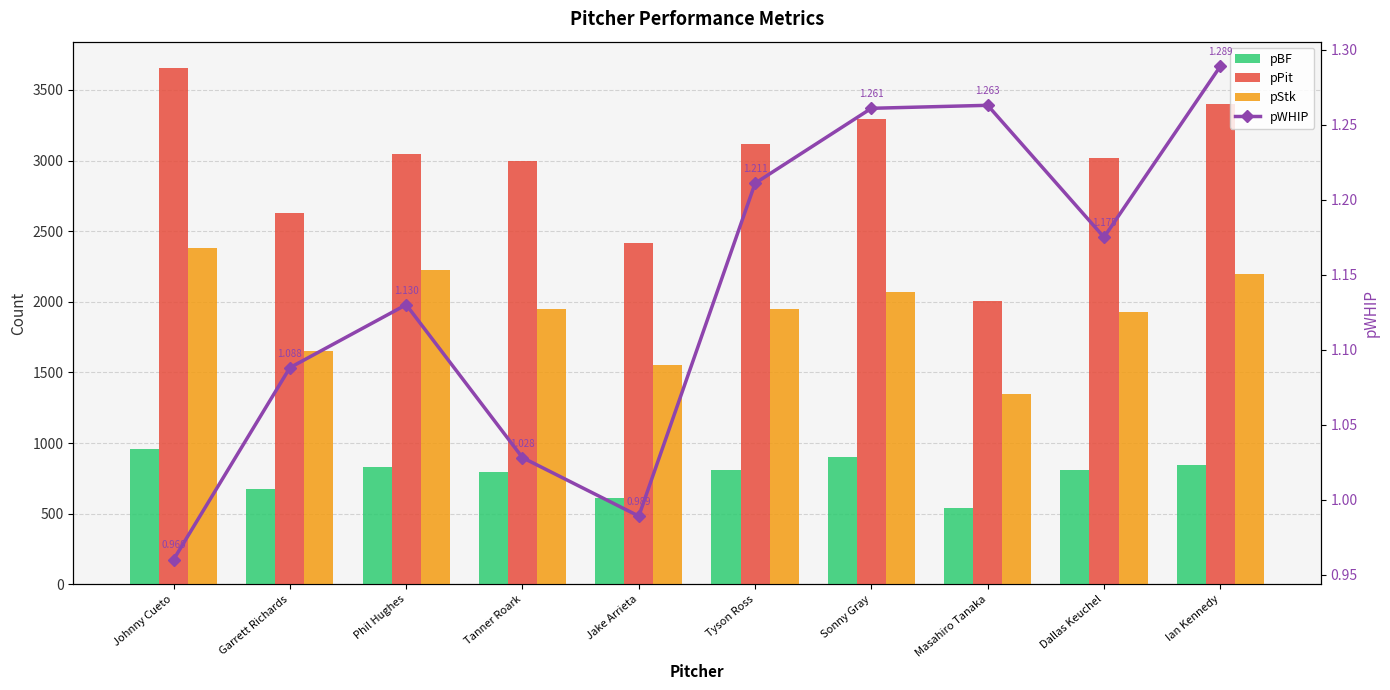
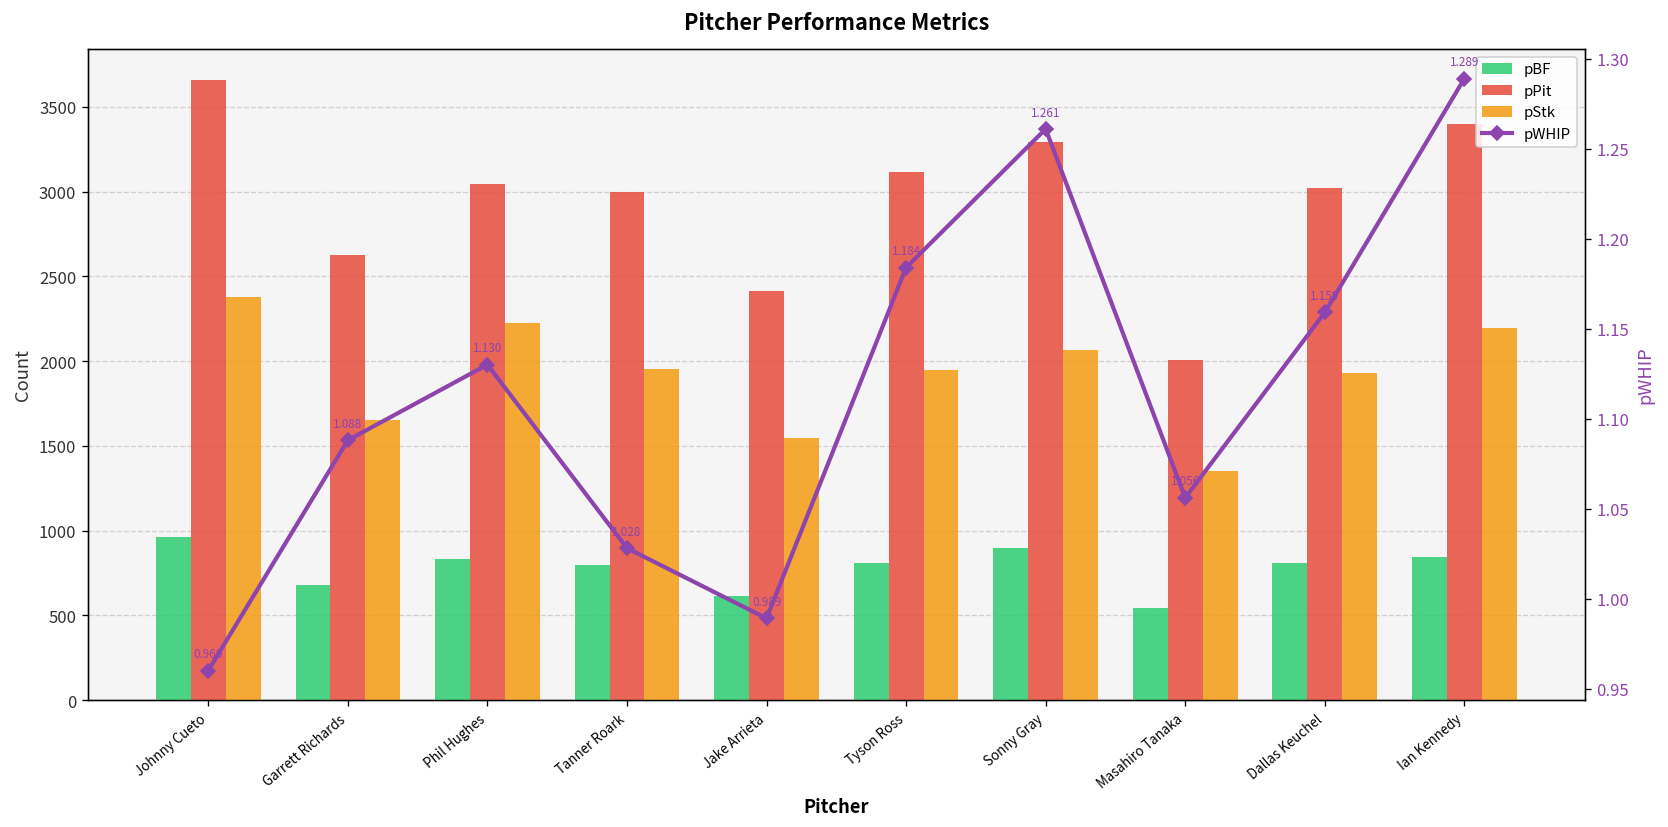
pWHIP, Tyson Ross: 1.211 -> 1.184
pWHIP, Masahiro Tanaka: 1.263 -> 1.056
pWHIP, Dallas Keuchel: 1.175 -> 1.159
